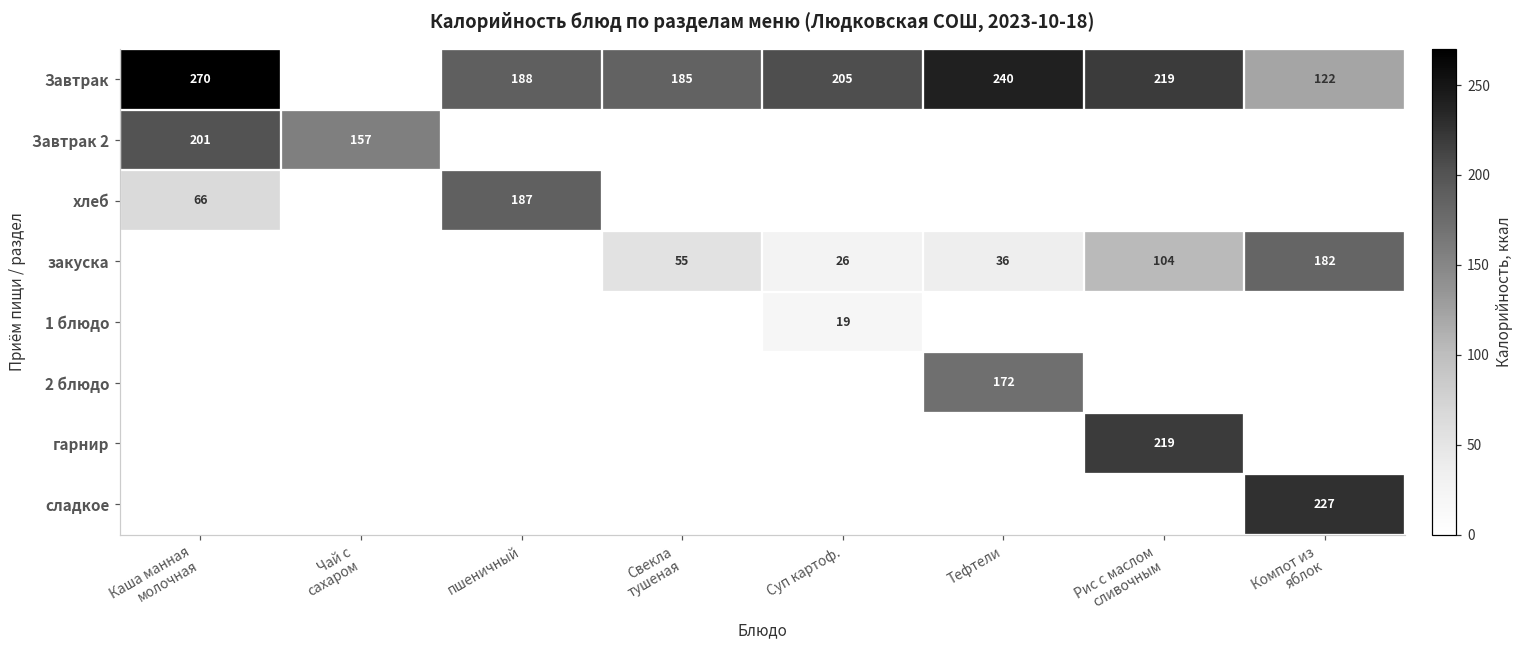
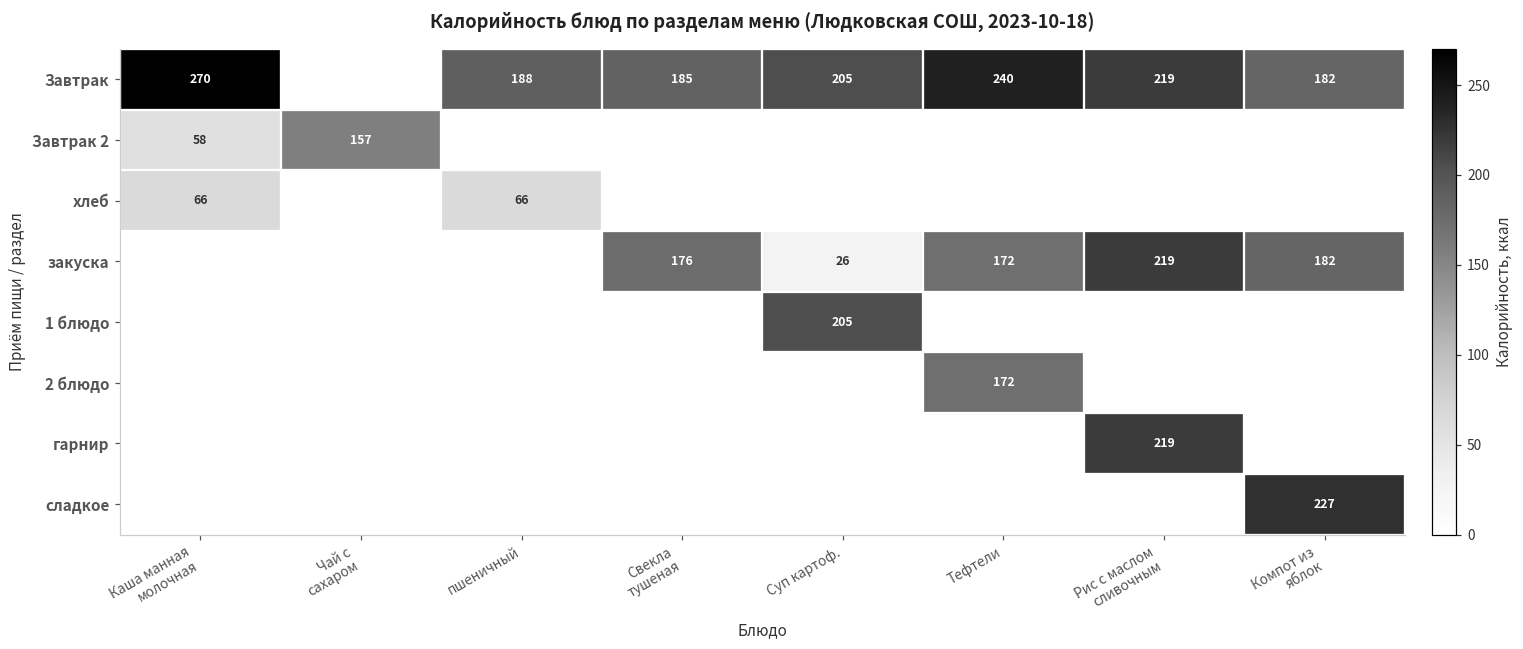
Завтрак, Компот из яблок: 122 -> 182
Завтрак 2, Каша манная молочная: 201 -> 58
хлеб, пшеничный: 187 -> 66
закуска, Свекла тушеная: 55 -> 176
закуска, Тефтели: 36 -> 172
закуска, Рис с маслом сливочным: 104 -> 219
1 блюдо, Суп картоф.: 19 -> 205
